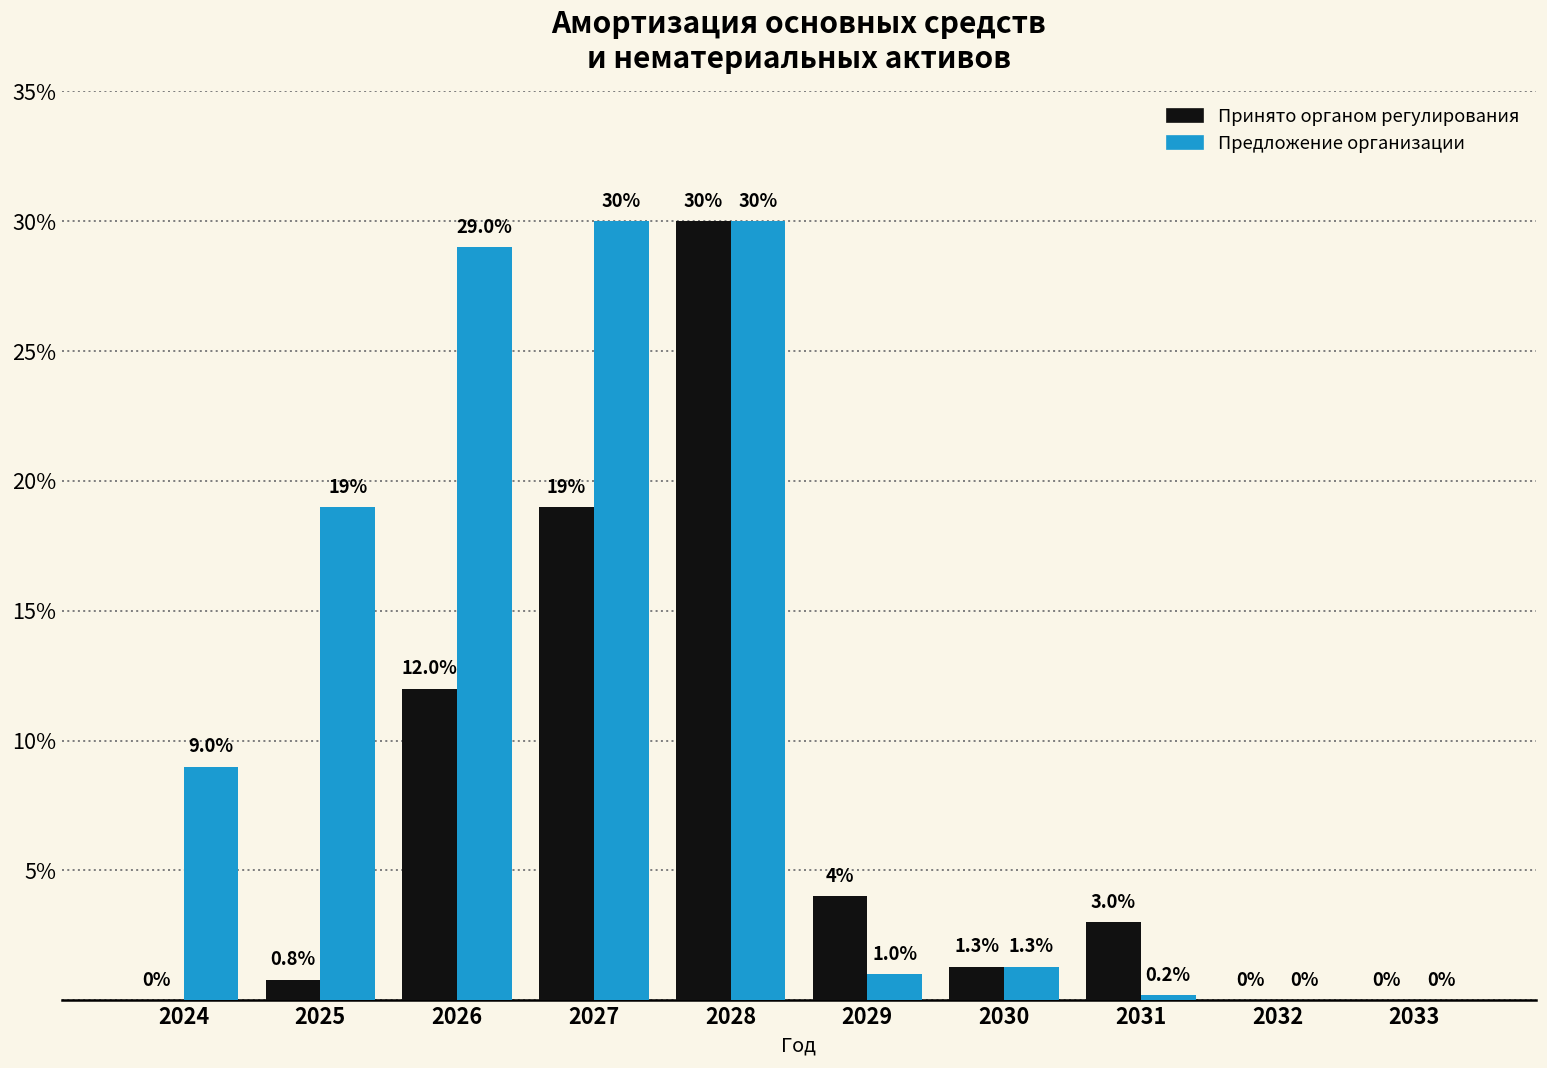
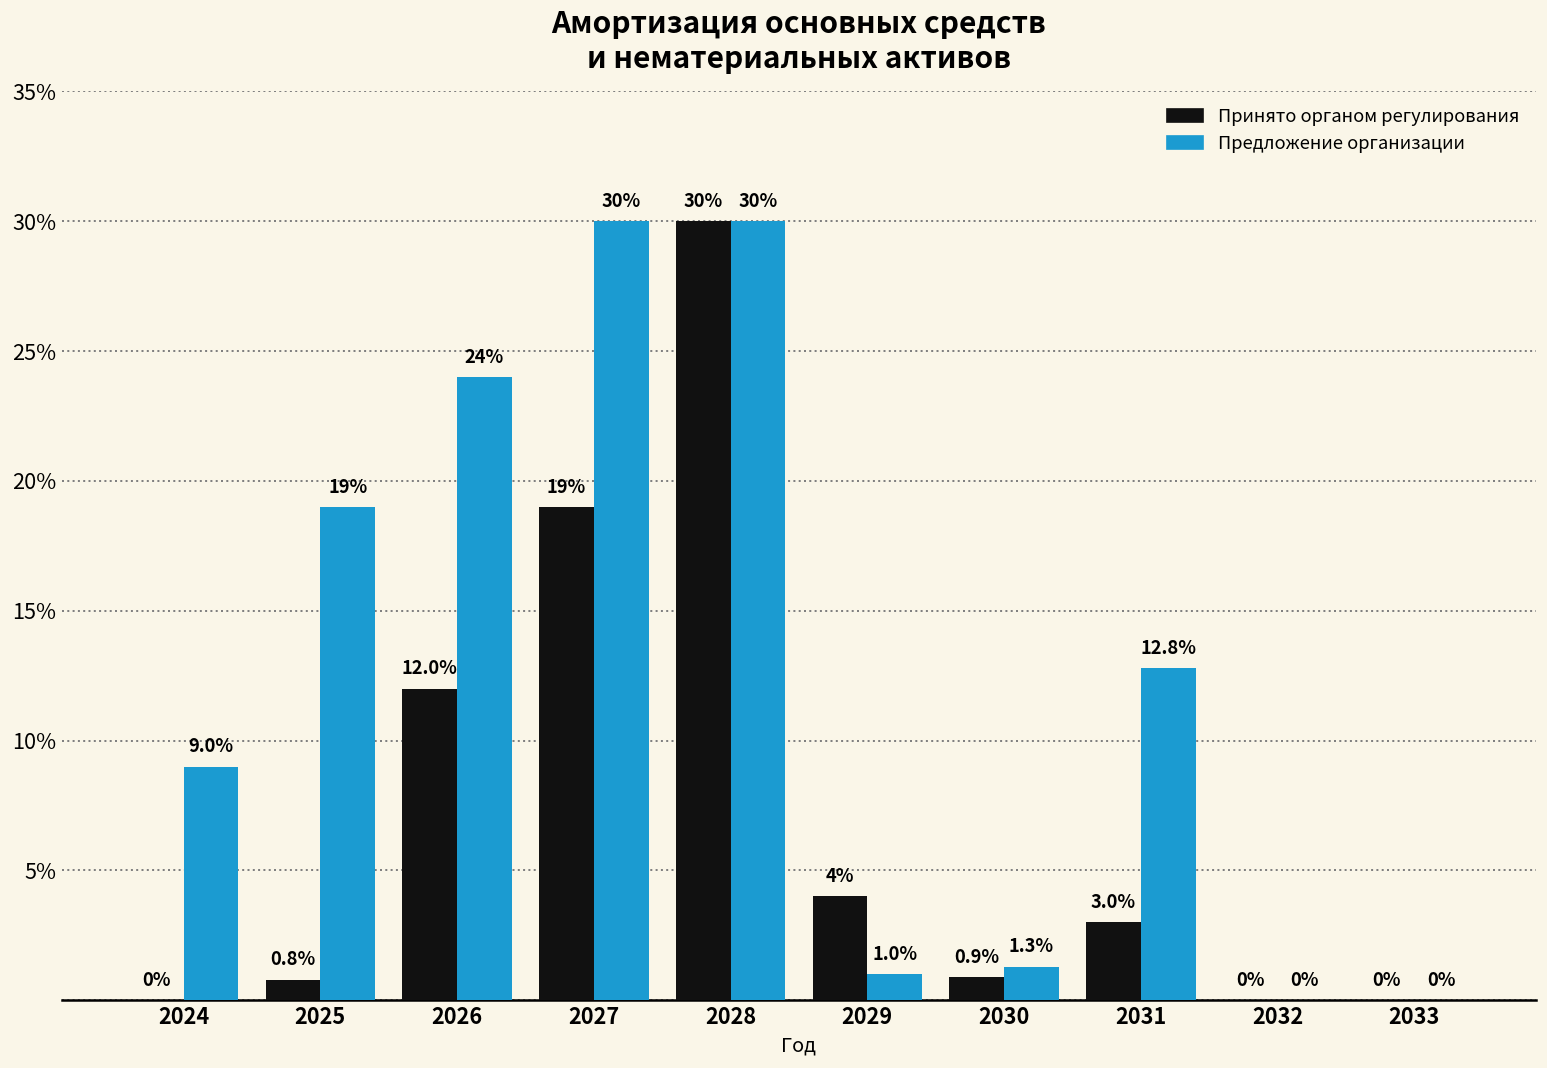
Предложение организации, 2026: 29.0% -> 24%
Принято органом регулирования, 2030: 1.3% -> 0.9%
Предложение организации, 2031: 0.2% -> 12.8%
